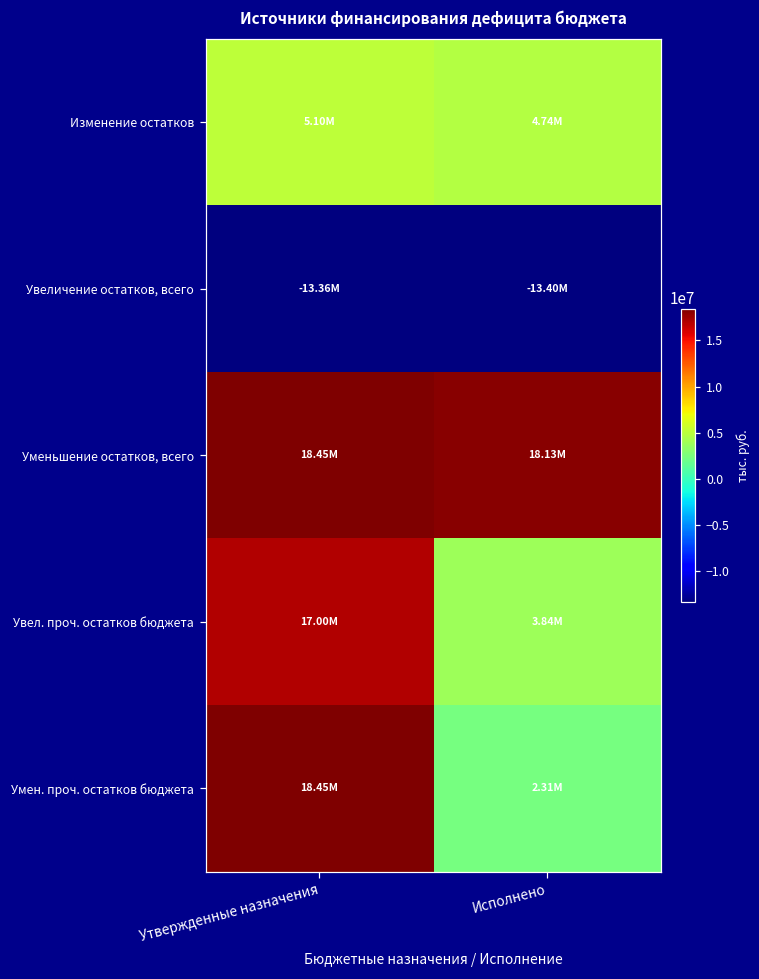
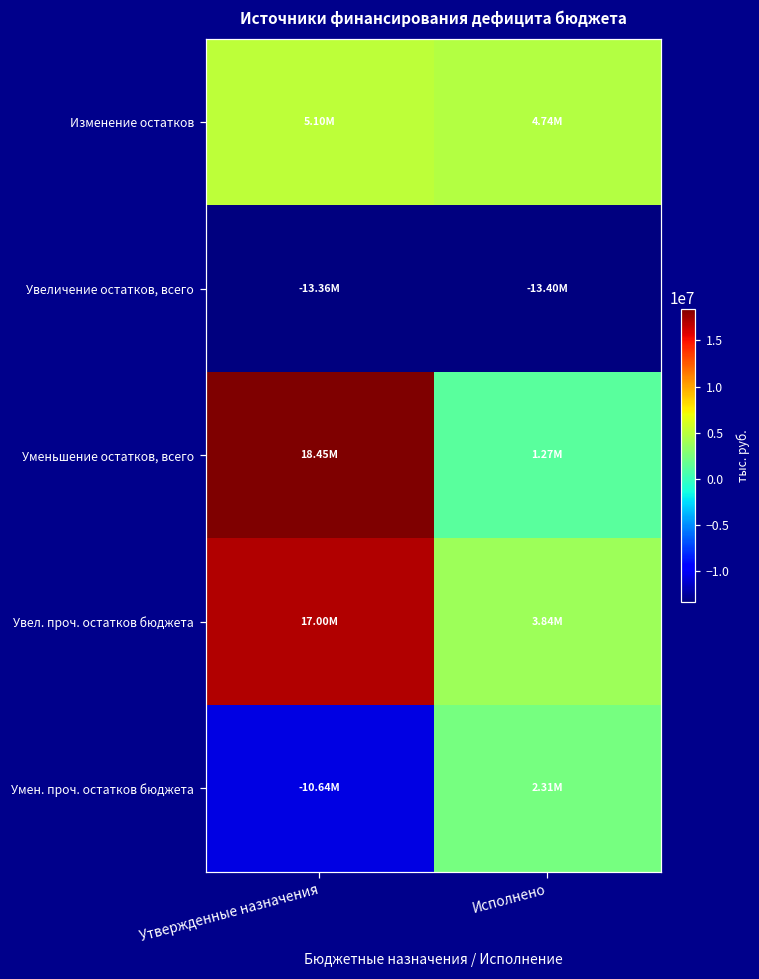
Уменьшение остатков, всего, Исполнено: 18.13M -> 1.27M
Умен. проч. остатков бюджета, Утвержденные назначения: 18.45M -> -10.64M
